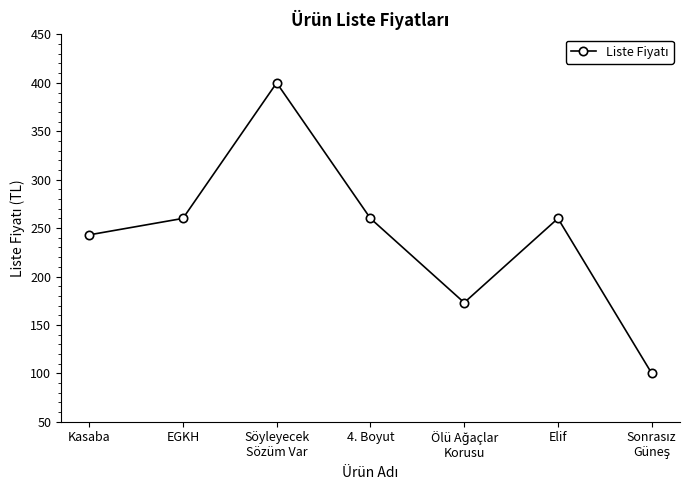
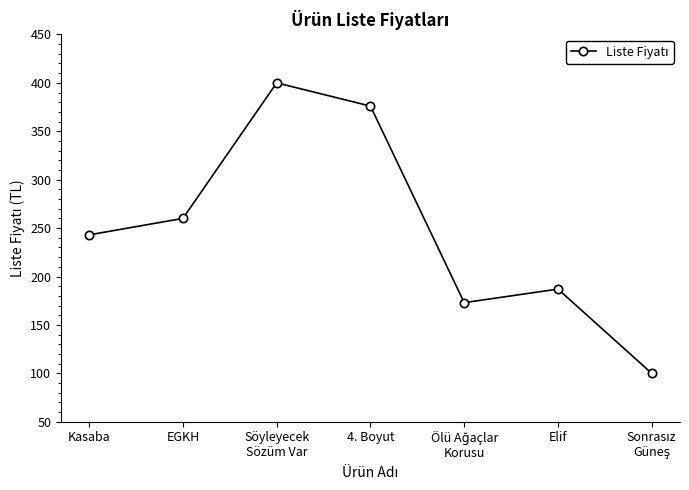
4. Boyut: 260 -> 380
Elif: 260 -> 190
